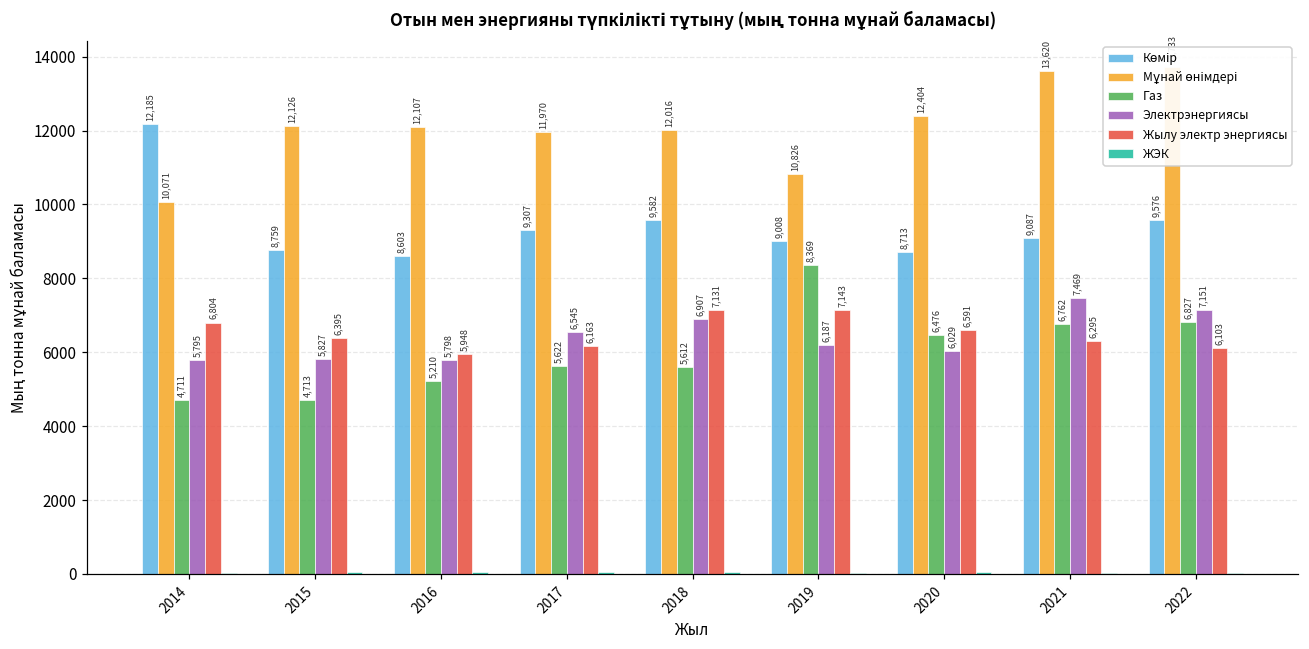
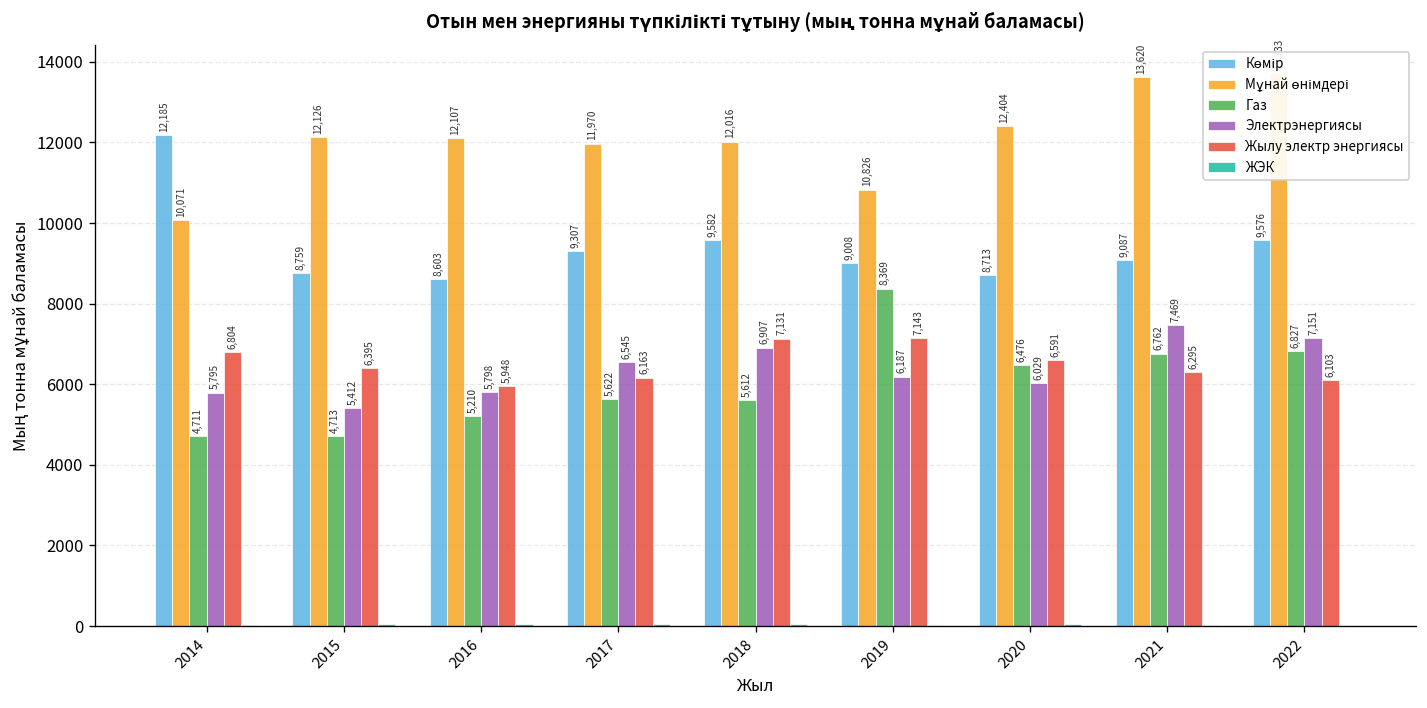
Электрэнергиясы, 2015: 5,827 -> 5,412
